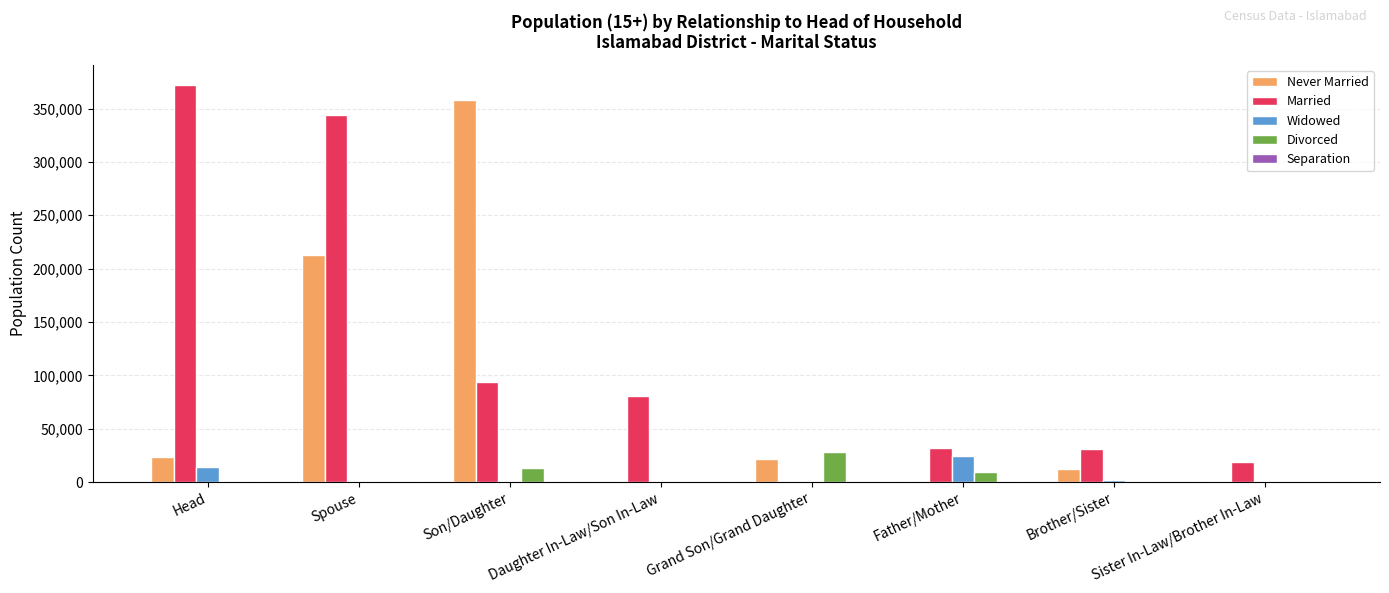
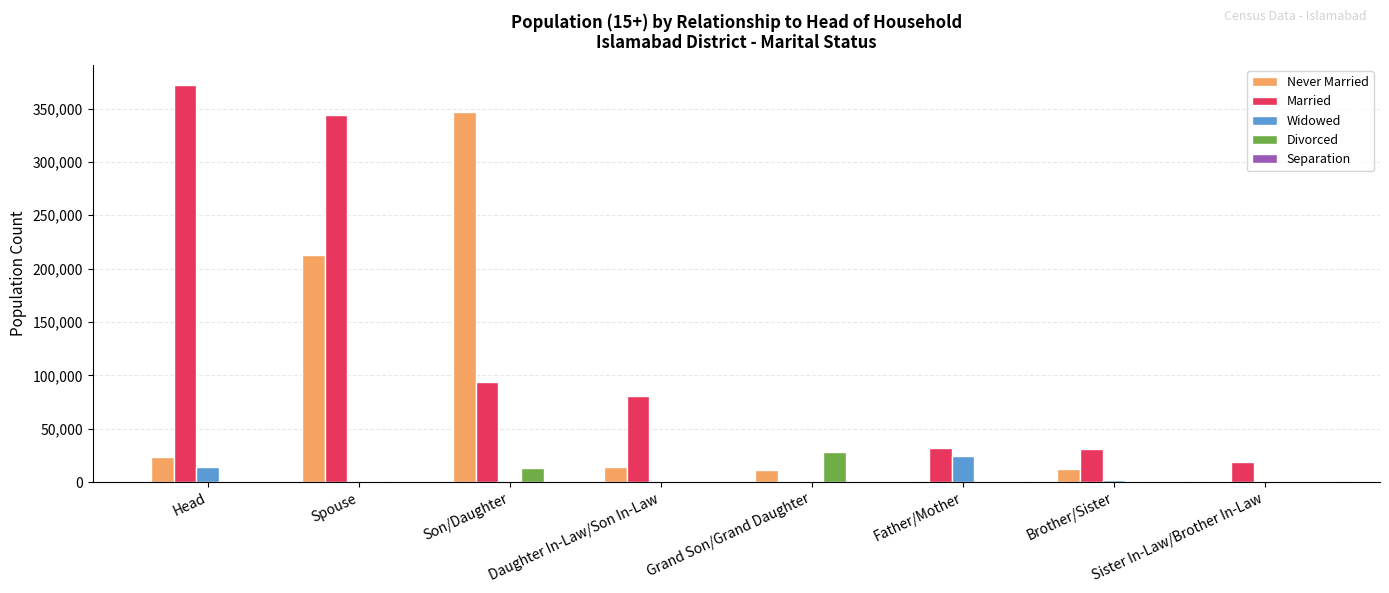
Never Married, Son/Daughter: 358,000 -> 346,000
Never Married, Daughter In-Law/Son In-Law: 0 -> 14,000
Never Married, Grand Son/Grand Daughter: 22,000 -> 11,000
Divorced, Father/Mother: 10,000 -> 0
